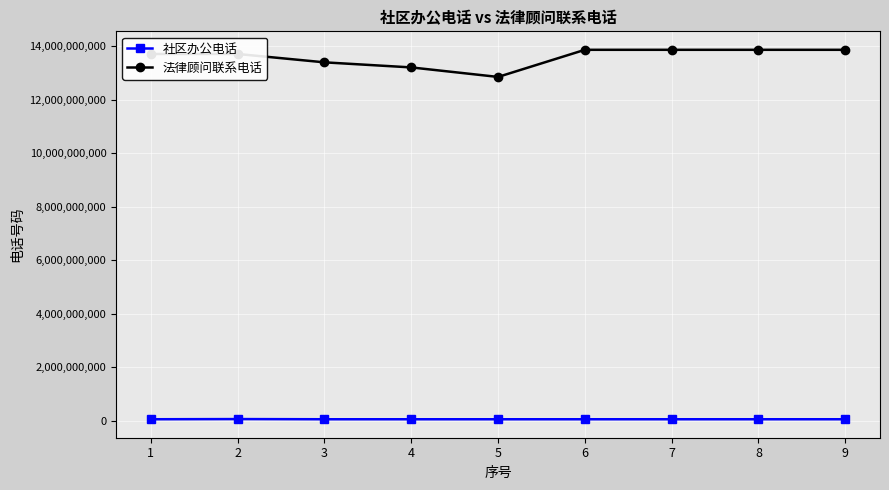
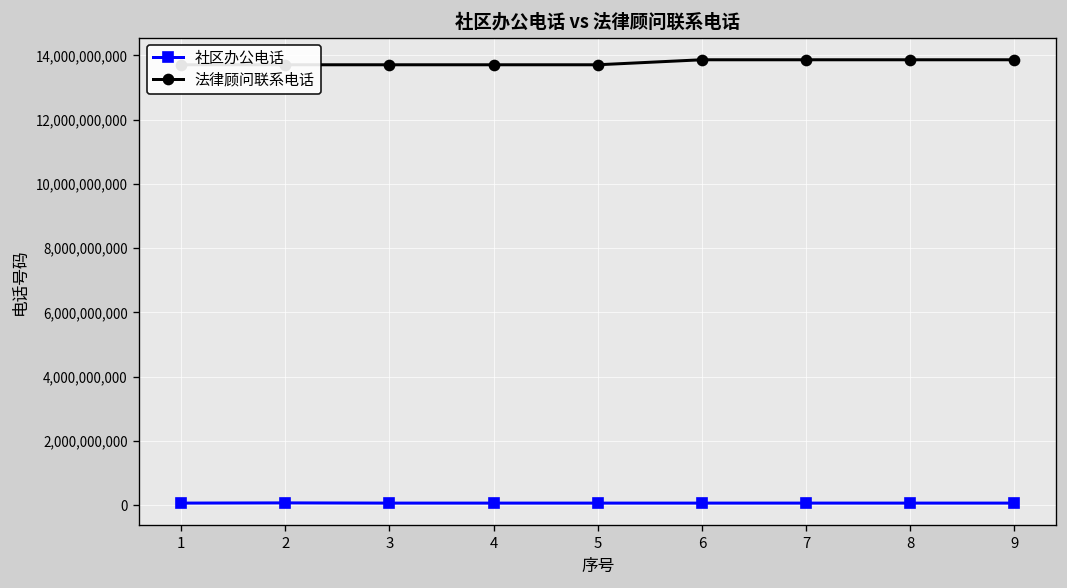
法律顾问联系电话, 3: 13,400,000,000 -> 13,700,000,000
法律顾问联系电话, 4: 13,200,000,000 -> 13,700,000,000
法律顾问联系电话, 5: 12,800,000,000 -> 13,700,000,000
